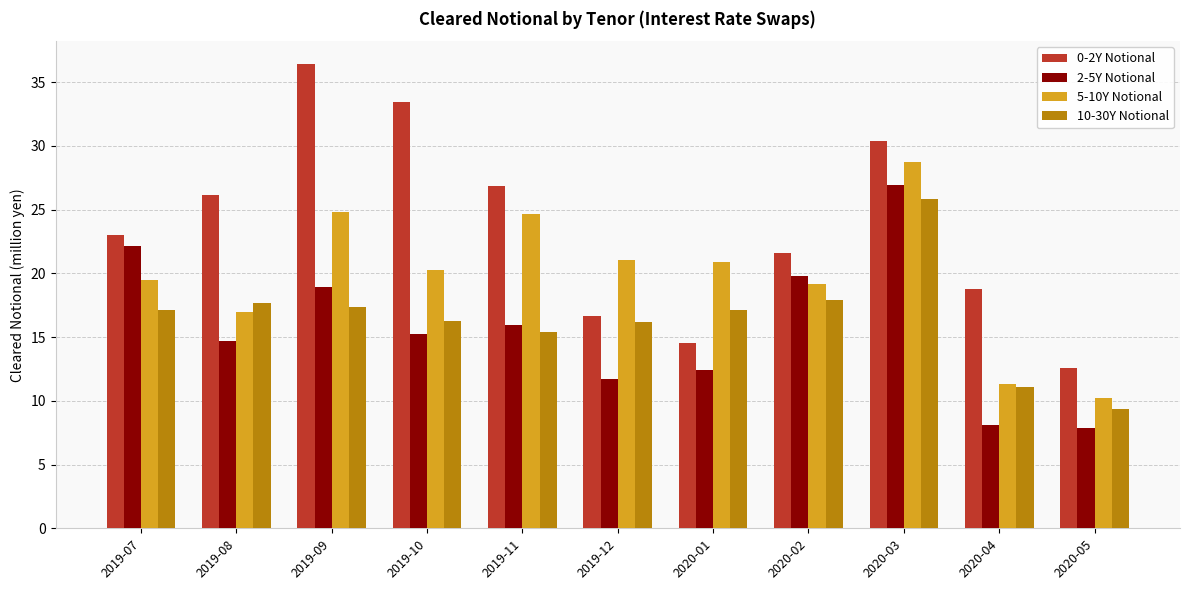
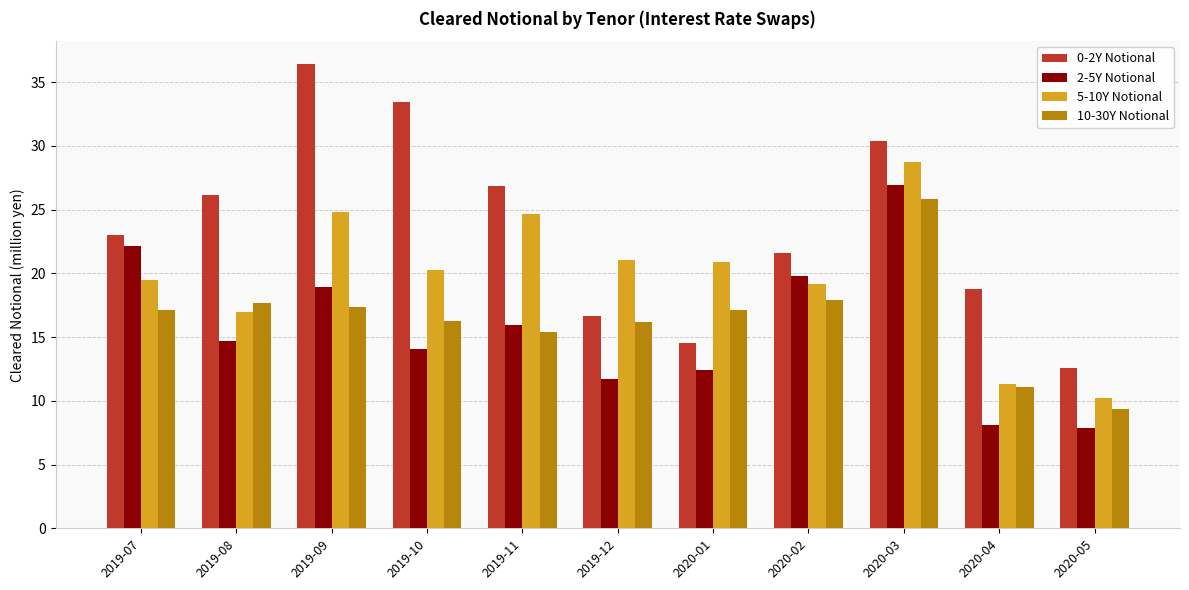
2-5Y Notional, 2019-10: 15.3 -> 14.1
